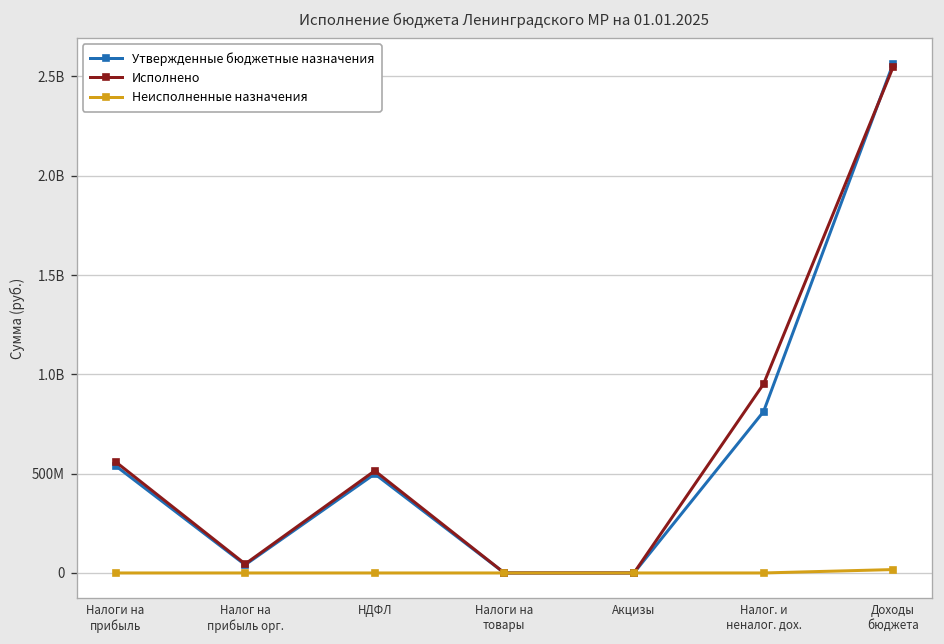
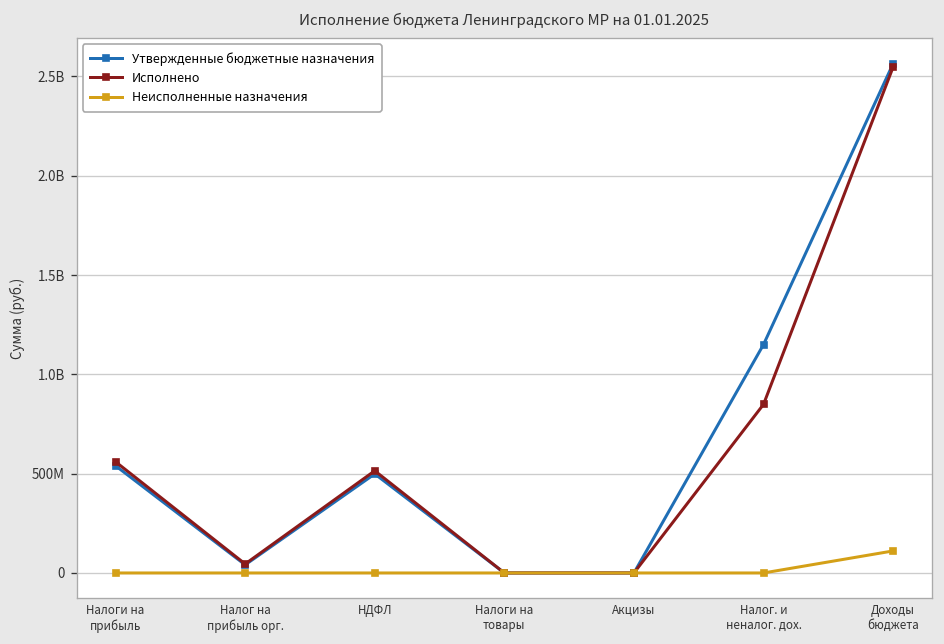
Утвержденные бюджетные назначения, Налог. и неналог. дох.: 810000000 -> 1150000000
Исполнено, Налог. и неналог. дох.: 950000000 -> 850000000
Неисполненные назначения, Доходы бюджета: 20000000 -> 110000000
